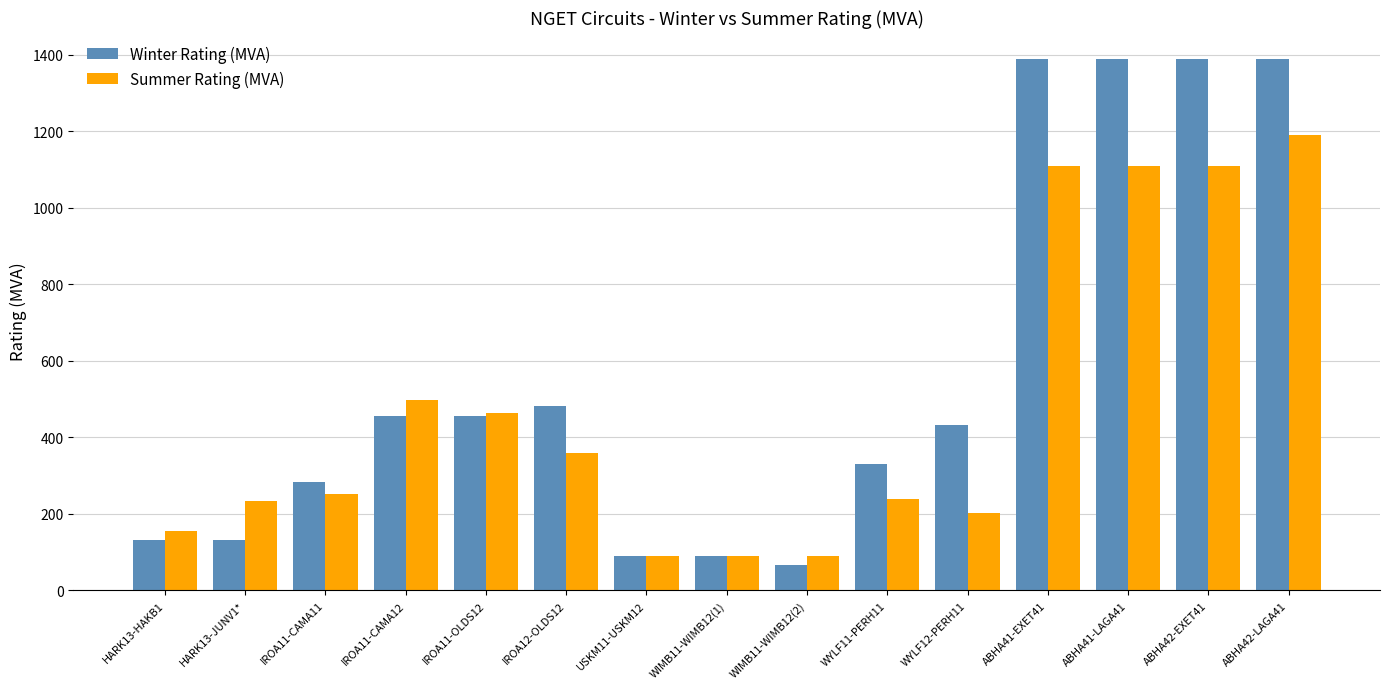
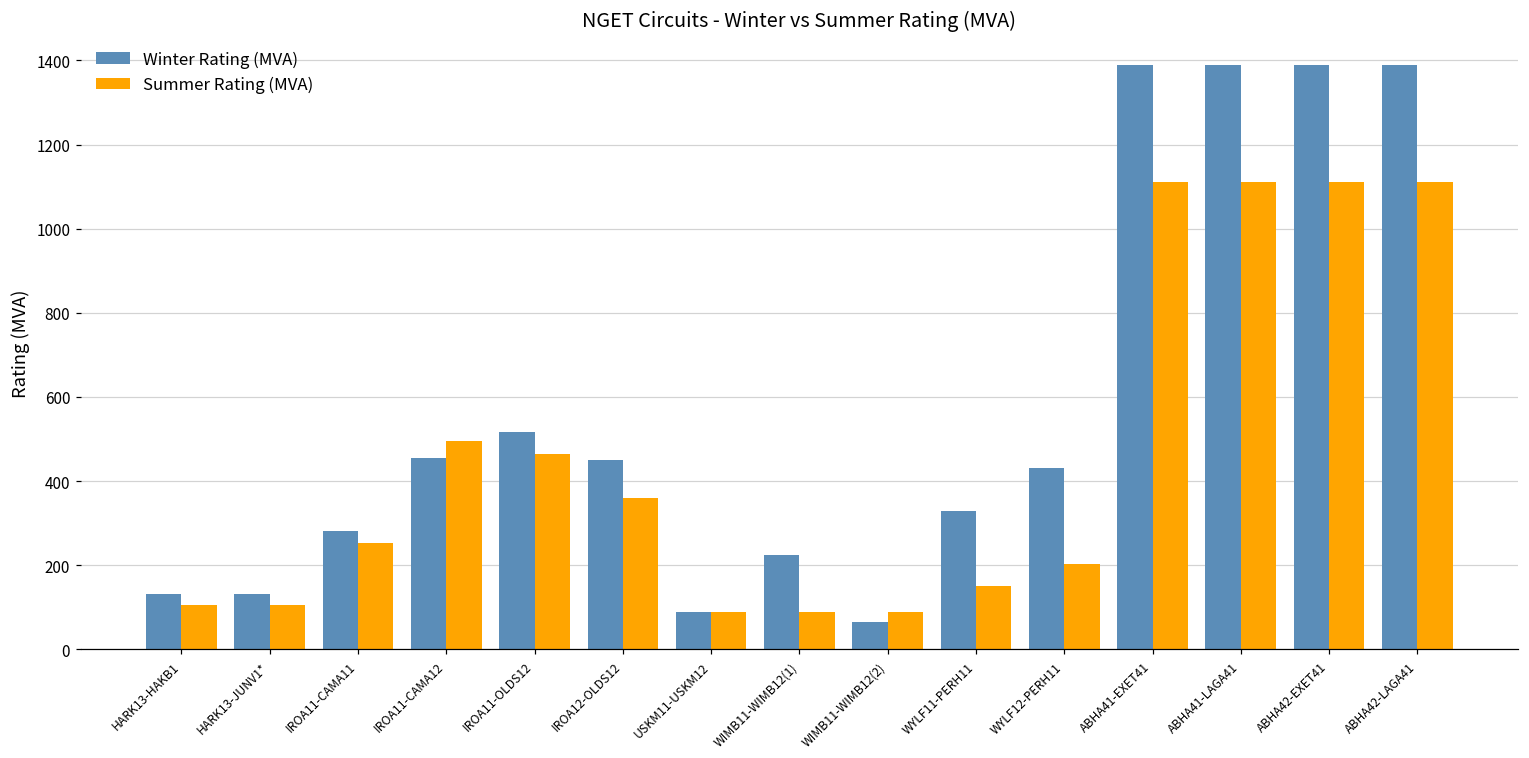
Summer Rating (MVA), HARK13-HAKB1: 150 -> 110
Summer Rating (MVA), HARK13-JUNV1*: 230 -> 110
Winter Rating (MVA), IROA11-OLDS12: 460 -> 520
Winter Rating (MVA), IROA12-OLDS12: 480 -> 450
Winter Rating (MVA), WIMB11-WIMB12(1): 90 -> 220
Summer Rating (MVA), WYLF11-PERH11: 240 -> 150
Summer Rating (MVA), ABHA42-LAGA41: 1190 -> 1110
